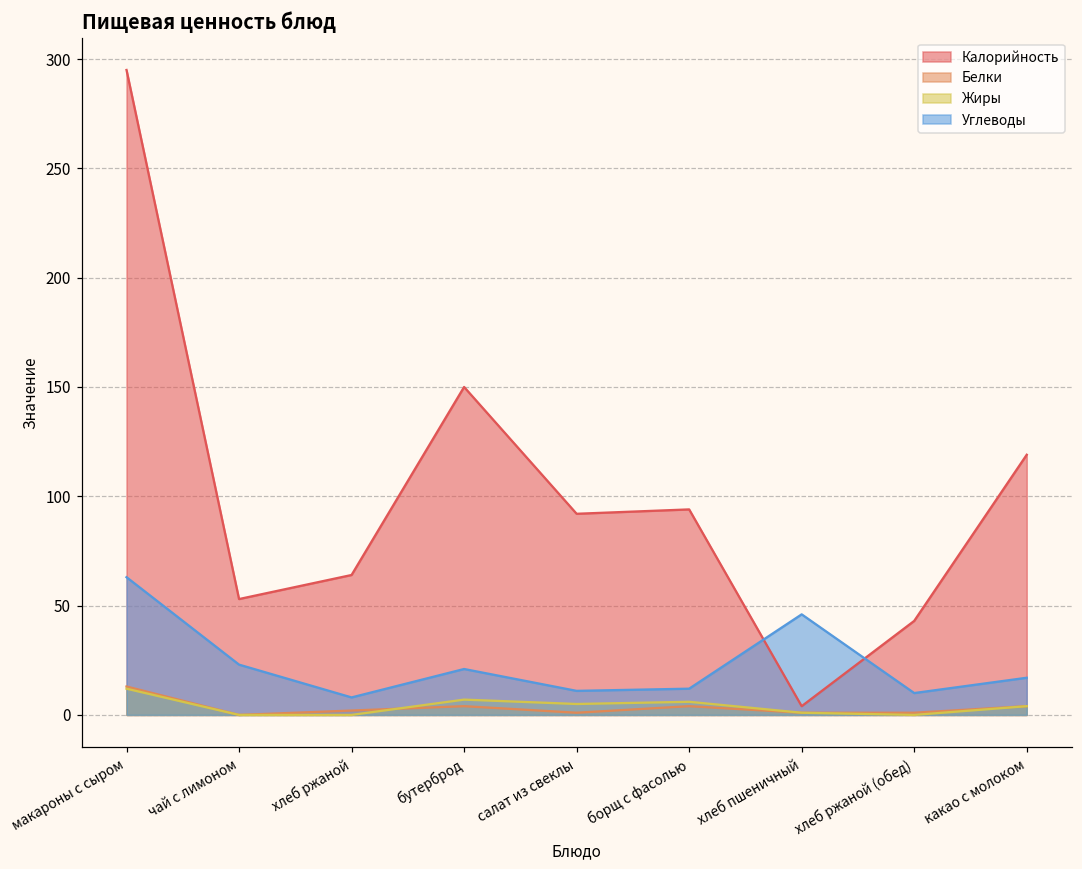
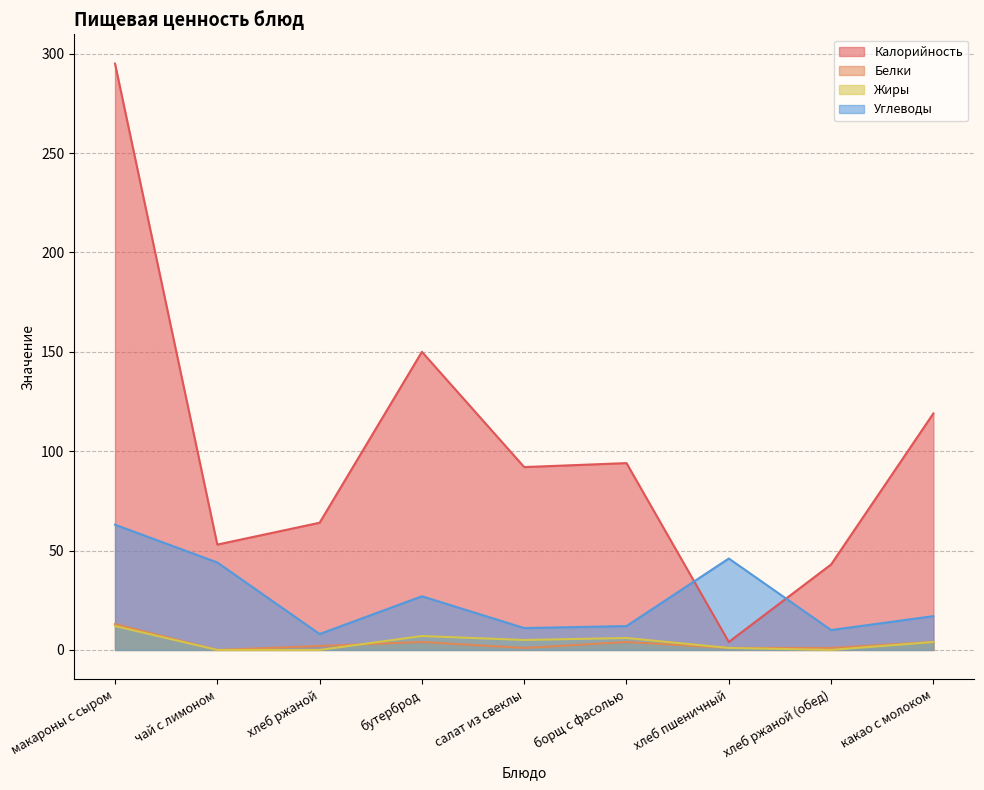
Углеводы, чай с лимоном: 23 -> 44
Углеводы, бутерброд: 21 -> 27
